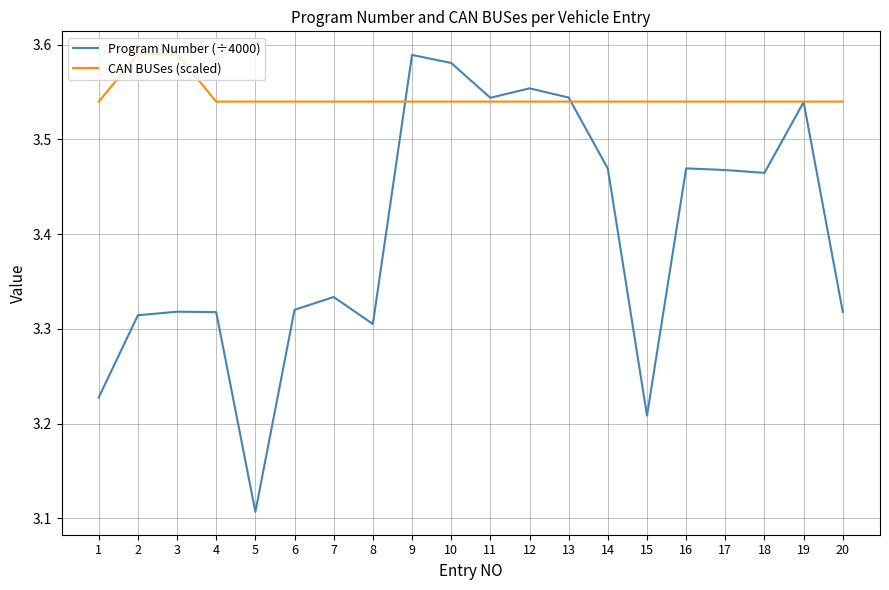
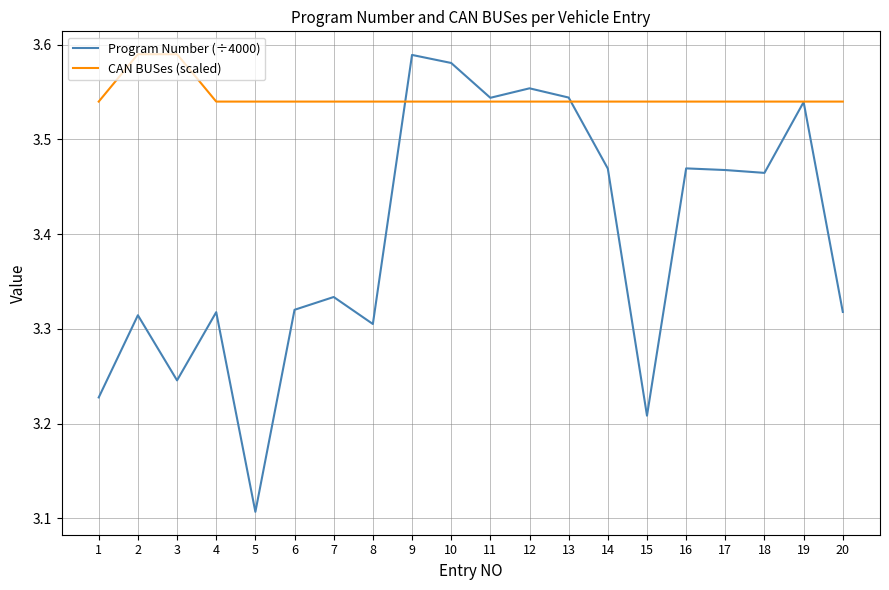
Program Number (÷4000), 3: 3.32 -> 3.25
